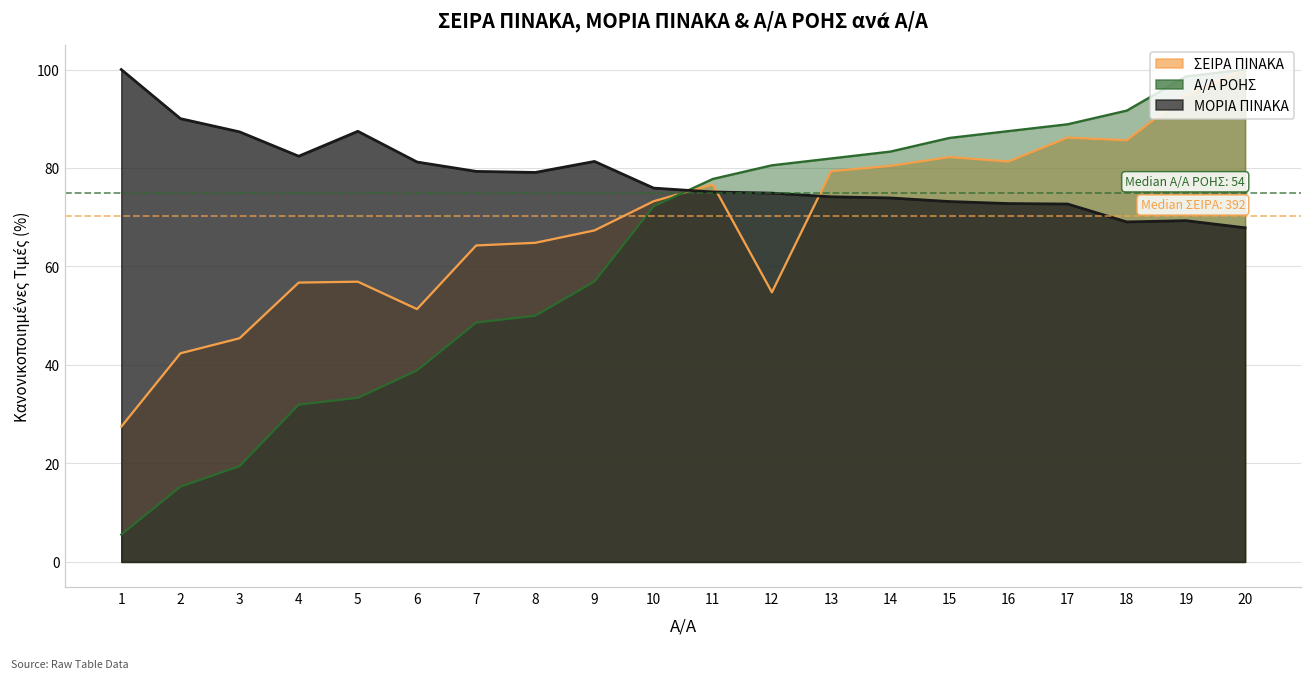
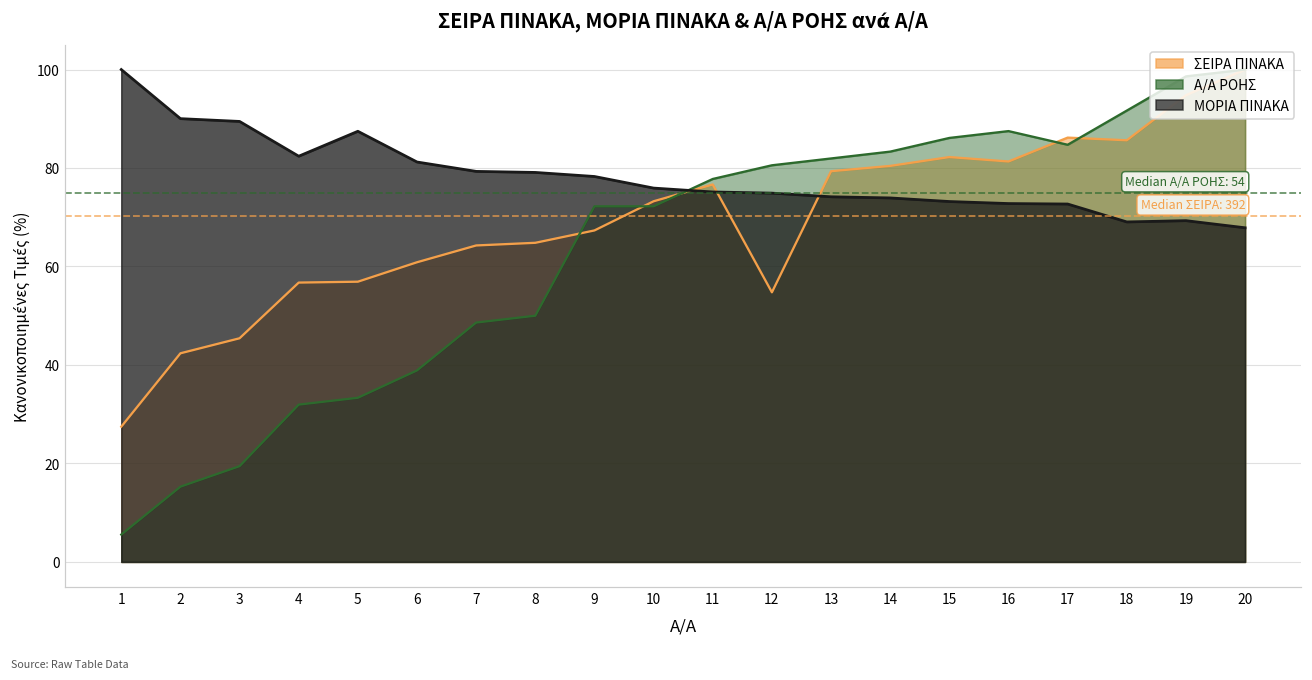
ΜΟΡΙΑ ΠΙΝΑΚΑ, 3: 87 -> 89
ΣΕΙΡΑ ΠΙΝΑΚΑ, 6: 51 -> 61
Α/Α ΡΟΗΣ, 9: 57 -> 72
ΜΟΡΙΑ ΠΙΝΑΚΑ, 9: 81 -> 78
Α/Α ΡΟΗΣ, 17: 89 -> 85
